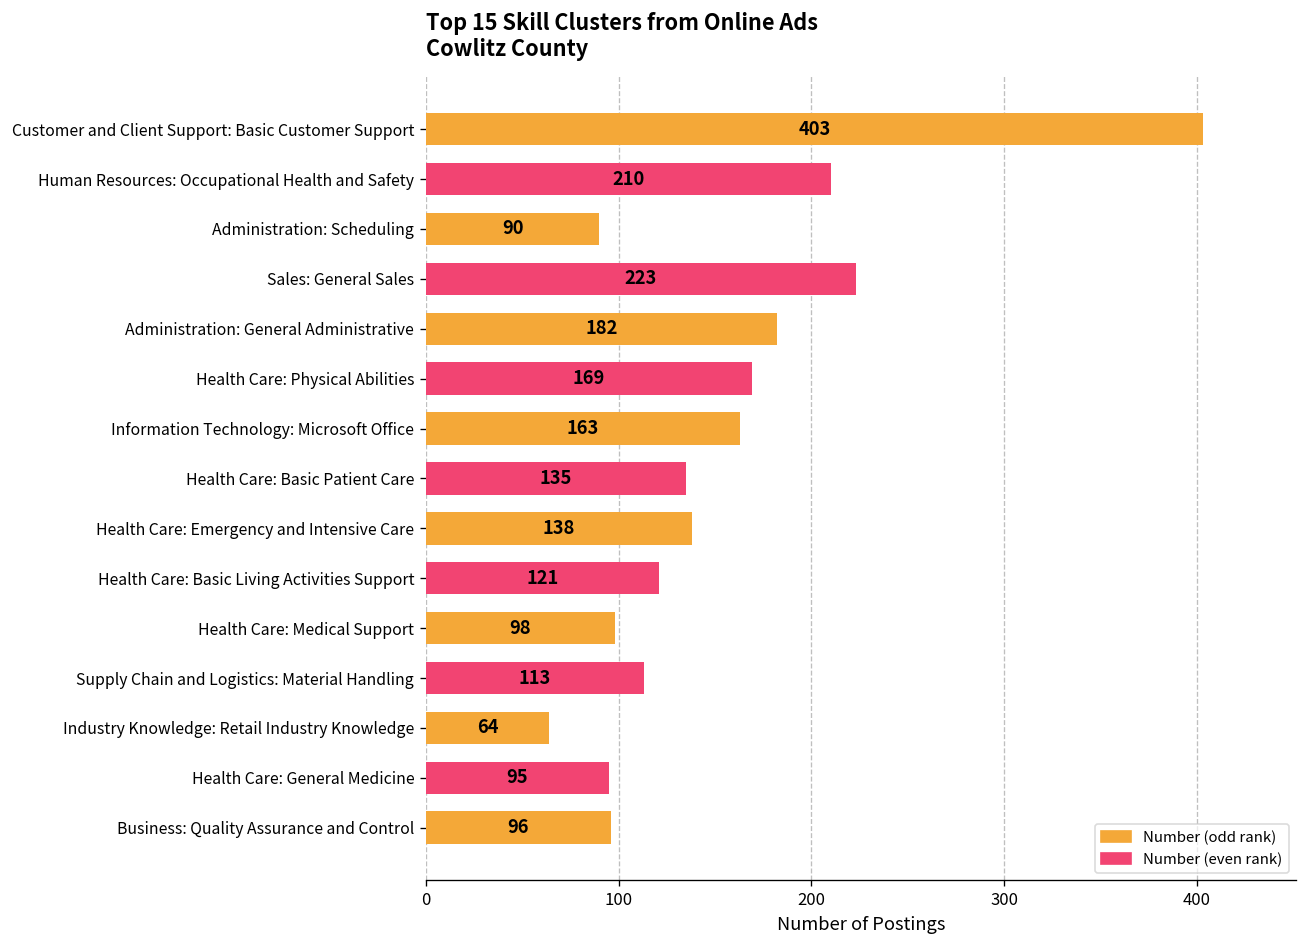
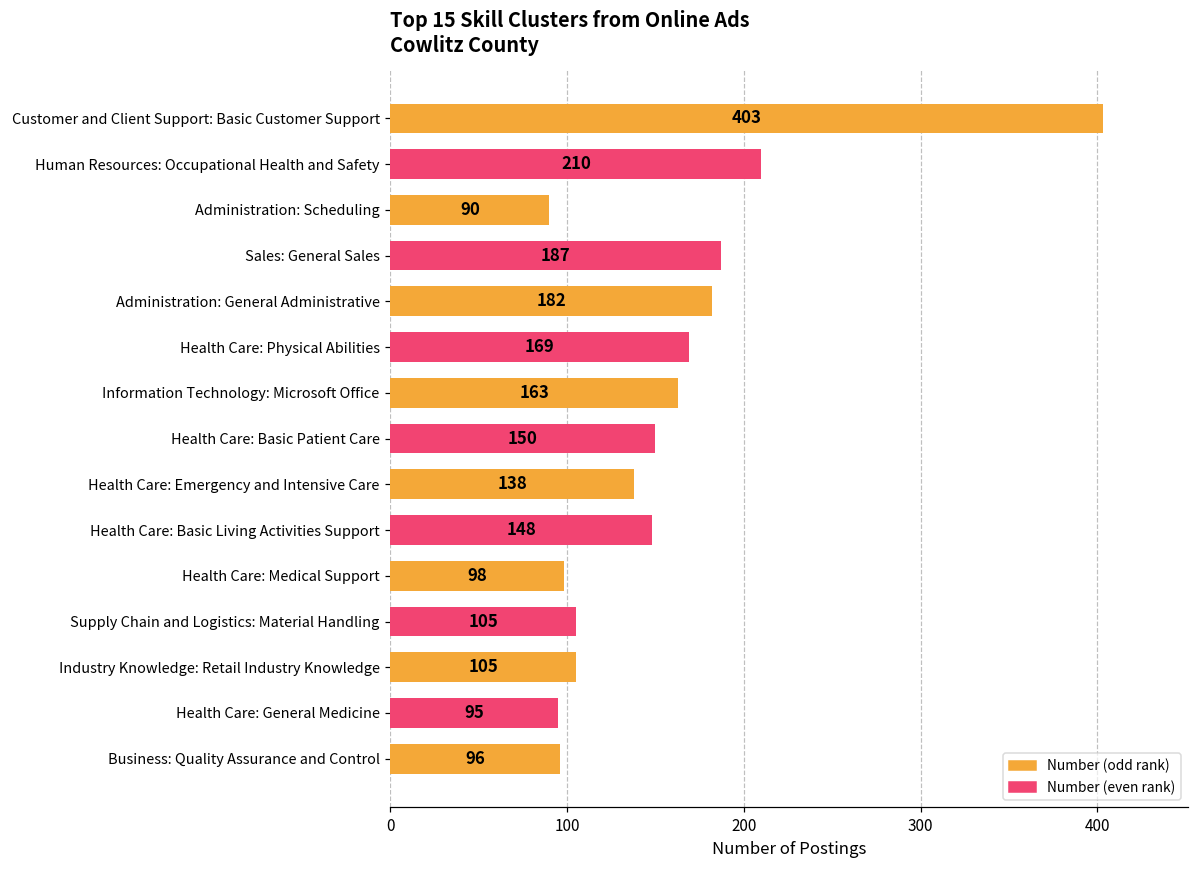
Sales: General Sales: 223 -> 187
Health Care: Basic Patient Care: 135 -> 150
Health Care: Basic Living Activities Support: 121 -> 148
Supply Chain and Logistics: Material Handling: 113 -> 105
Industry Knowledge: Retail Industry Knowledge: 64 -> 105
